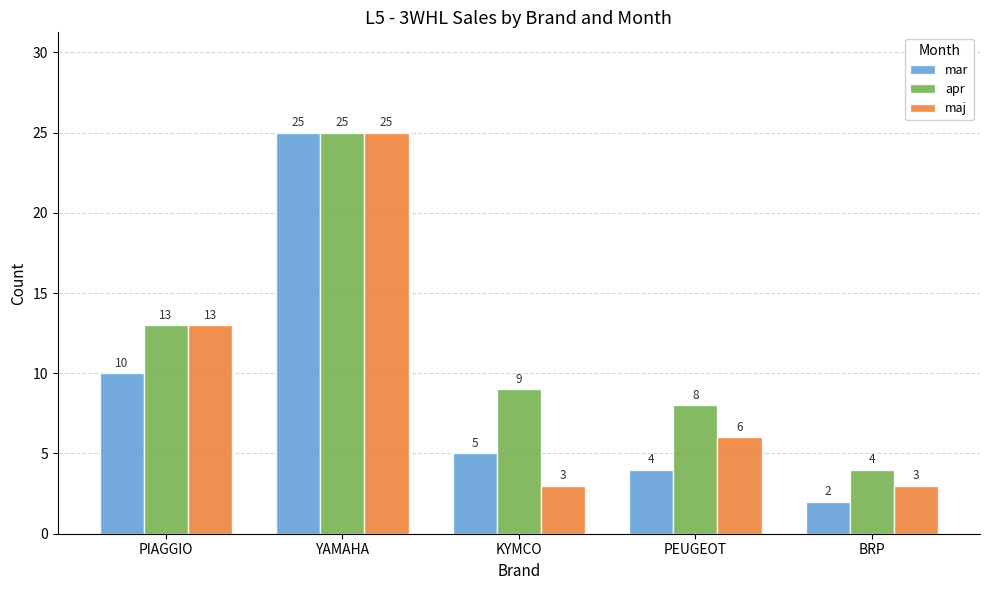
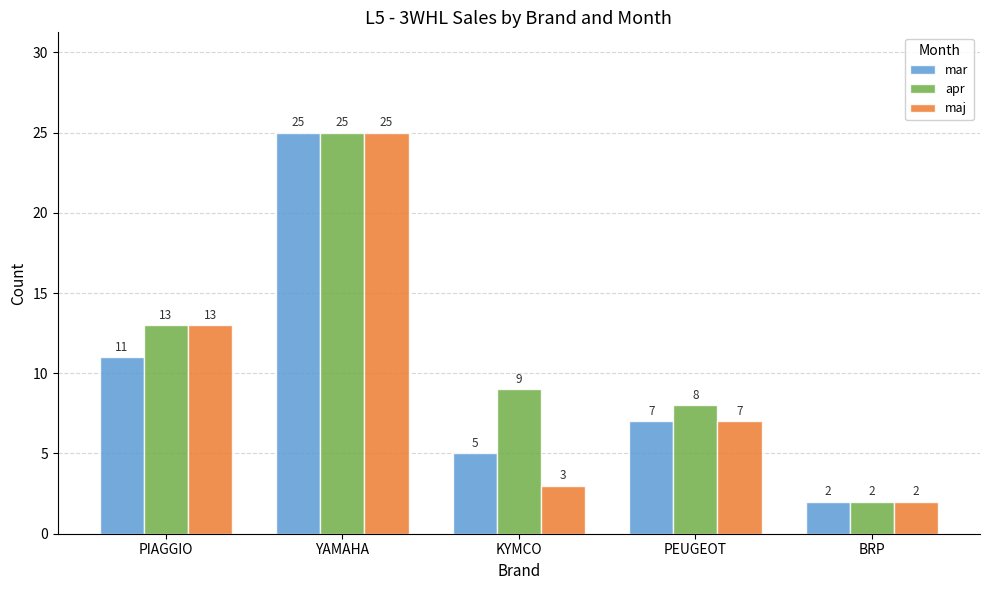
mar, PIAGGIO: 10 -> 11
mar, PEUGEOT: 4 -> 7
maj, PEUGEOT: 6 -> 7
apr, BRP: 4 -> 2
maj, BRP: 3 -> 2
